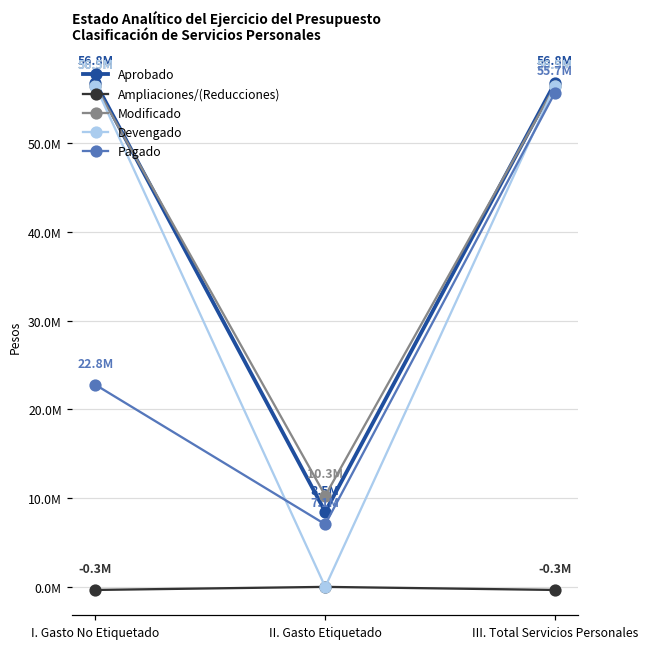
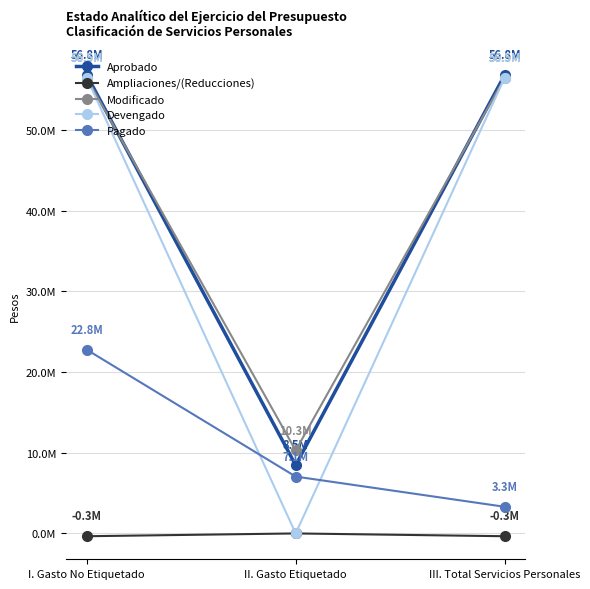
Pagado, III. Total Servicios Personales: 55.7M -> 3.3M
